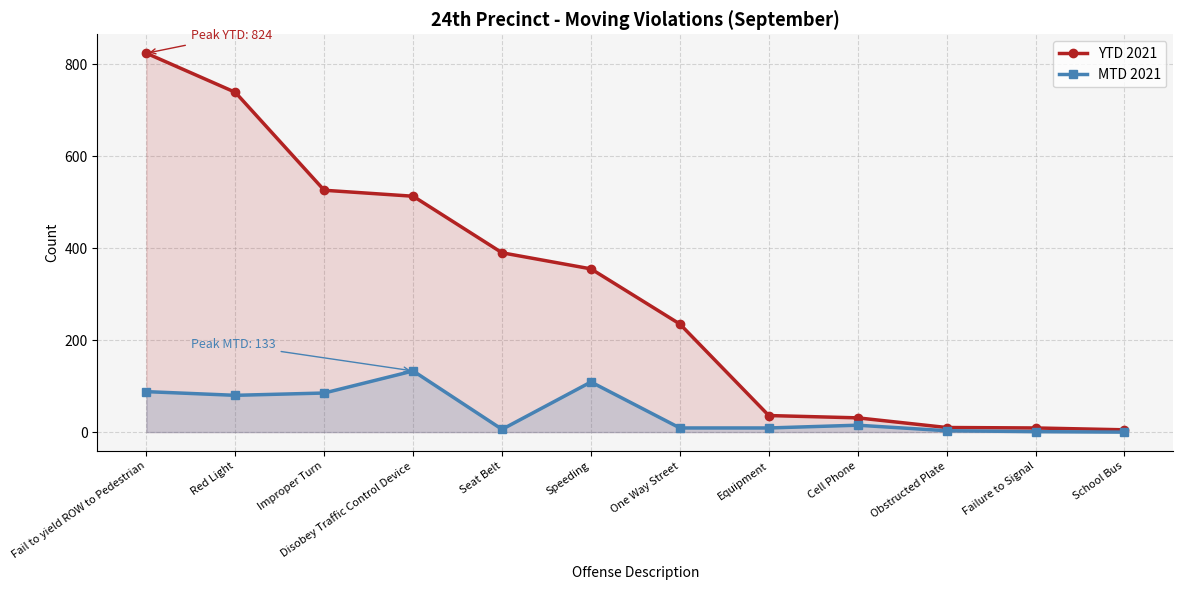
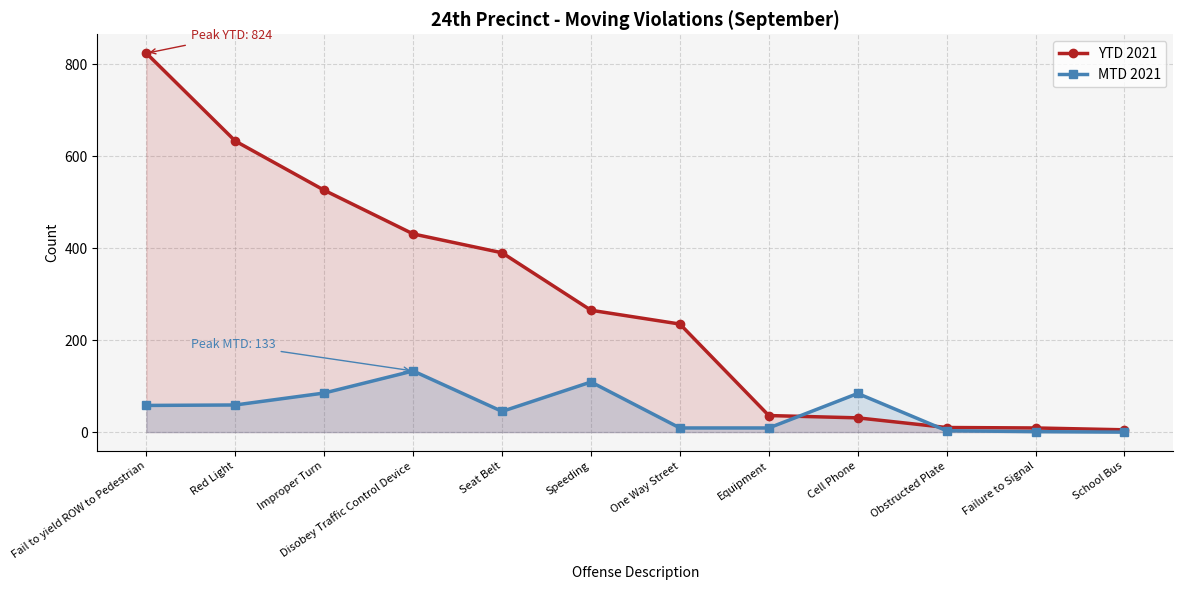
MTD 2021, Fail to yield ROW to Pedestrian: 90 -> 60
YTD 2021, Red Light: 740 -> 630
MTD 2021, Red Light: 80 -> 60
YTD 2021, Disobey Traffic Control Device: 510 -> 430
MTD 2021, Seat Belt: 10 -> 50
YTD 2021, Speeding: 360 -> 270
MTD 2021, Cell Phone: 20 -> 80
